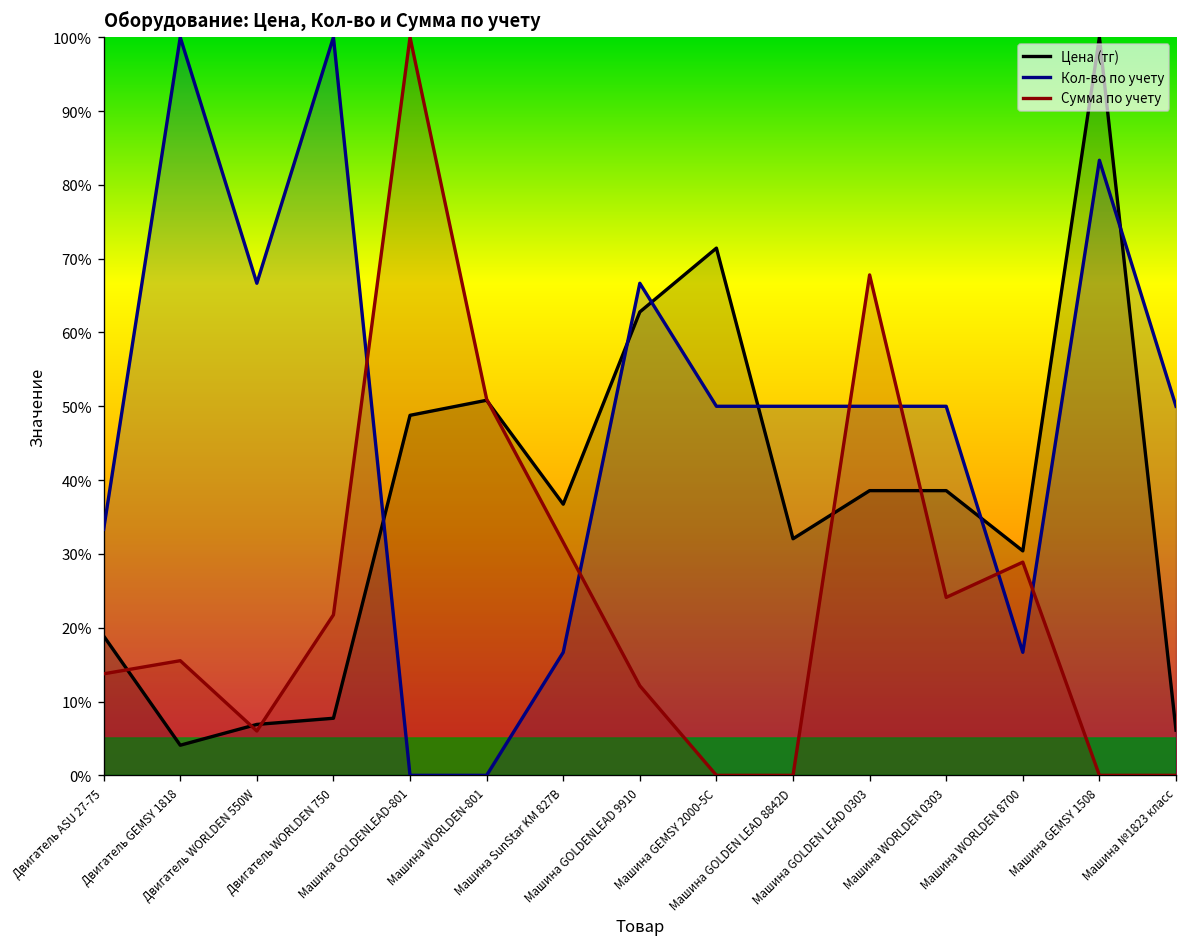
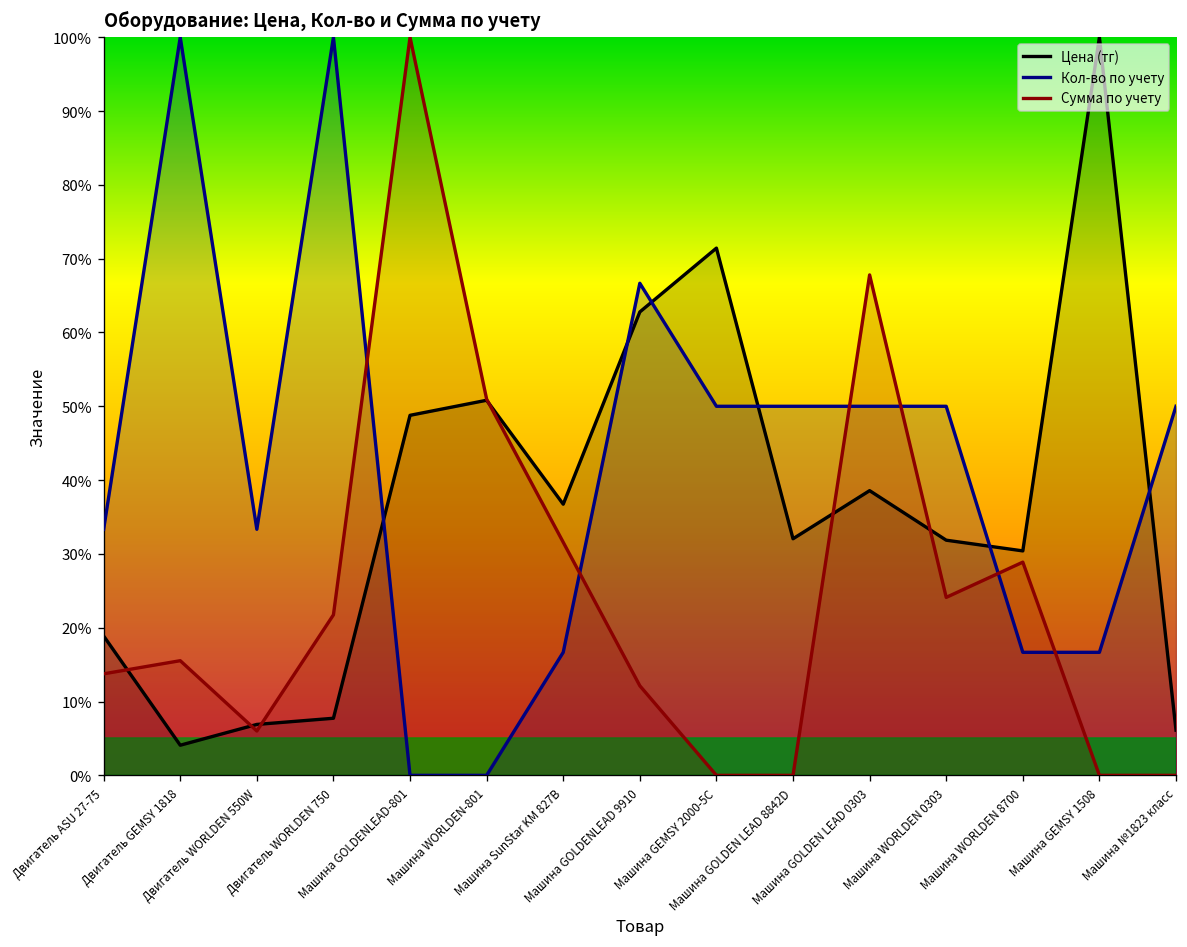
Кол-во по учету, Двигатель WORLDEN 550W: 67% -> 33%
Цена (тг), Машина WORLDEN 0303: 39% -> 32%
Кол-во по учету, Машина GEMSY 1508: 83% -> 17%
